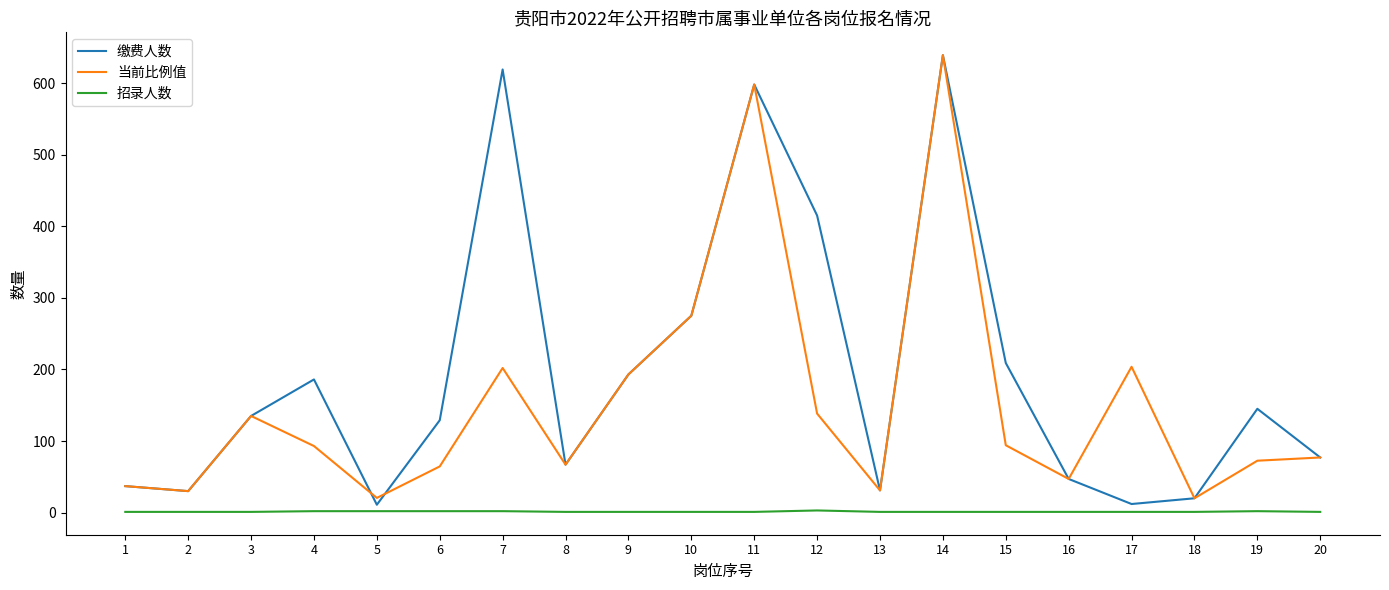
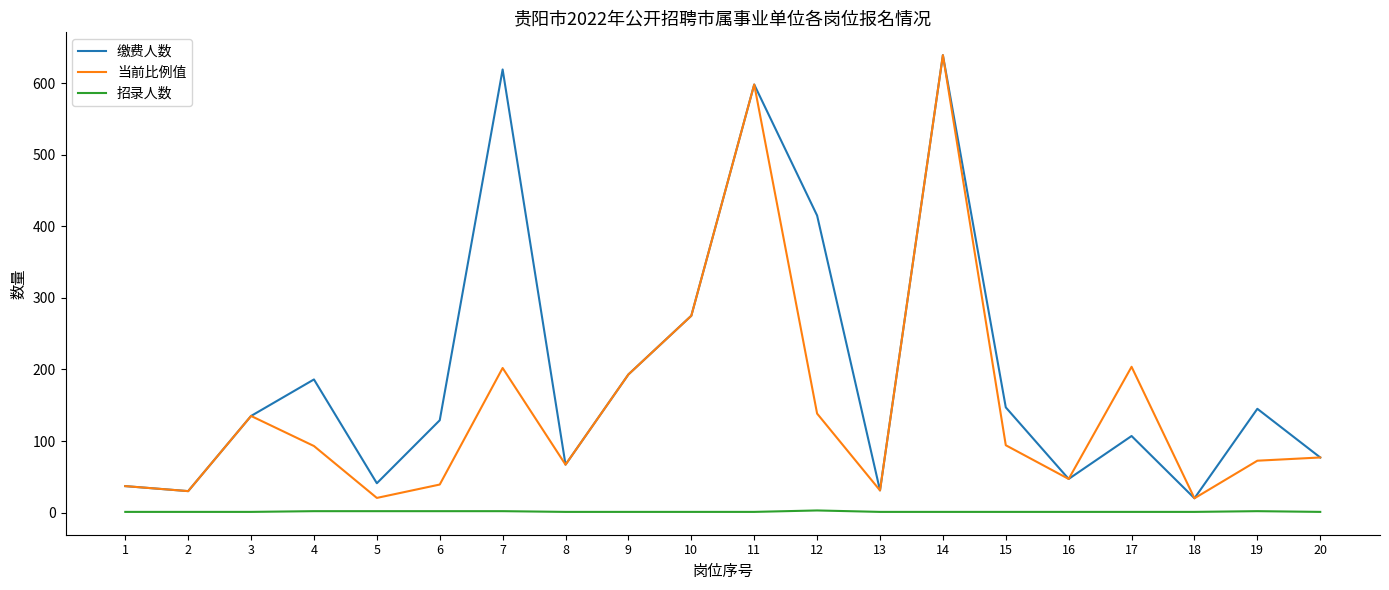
缴费人数, 5: 10 -> 40
当前比例值, 6: 60 -> 40
缴费人数, 15: 210 -> 150
缴费人数, 17: 10 -> 110
